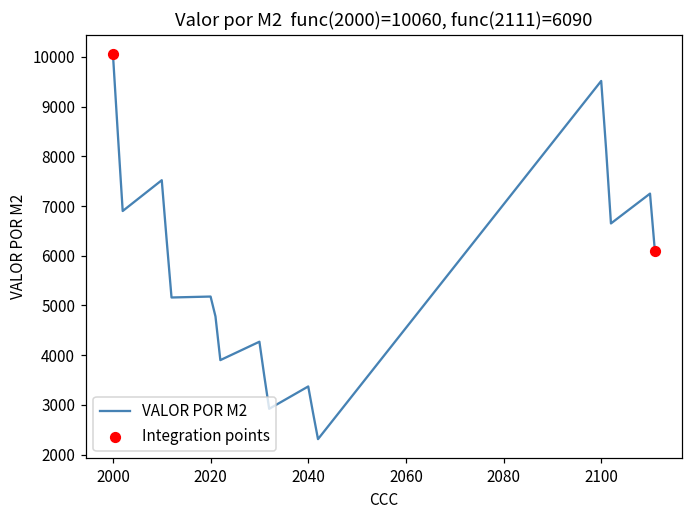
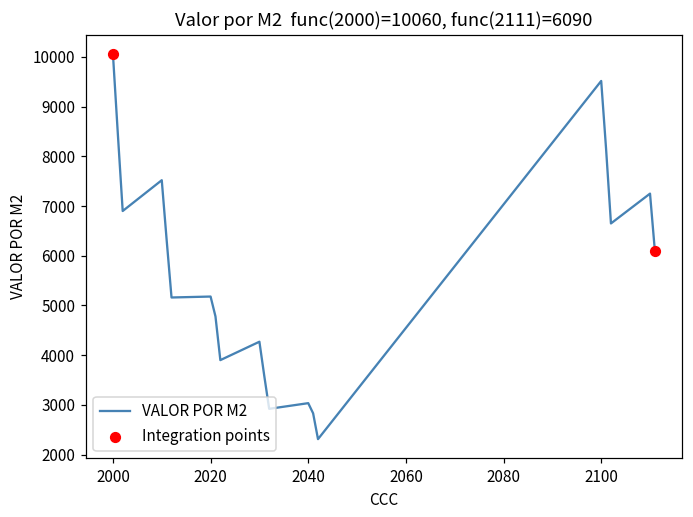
VALOR POR M2, 2040: 3400 -> 3000
